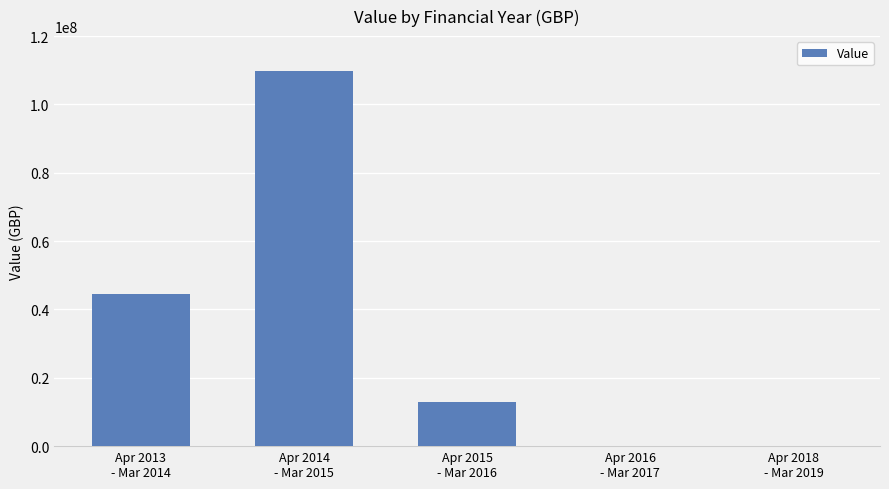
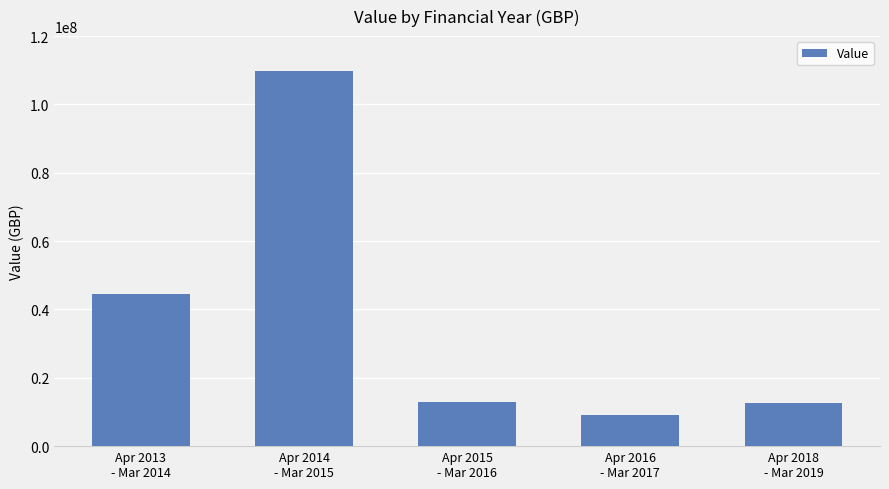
Apr 2016 - Mar 2017: 0 -> 9000000
Apr 2018 - Mar 2019: 0 -> 13000000
